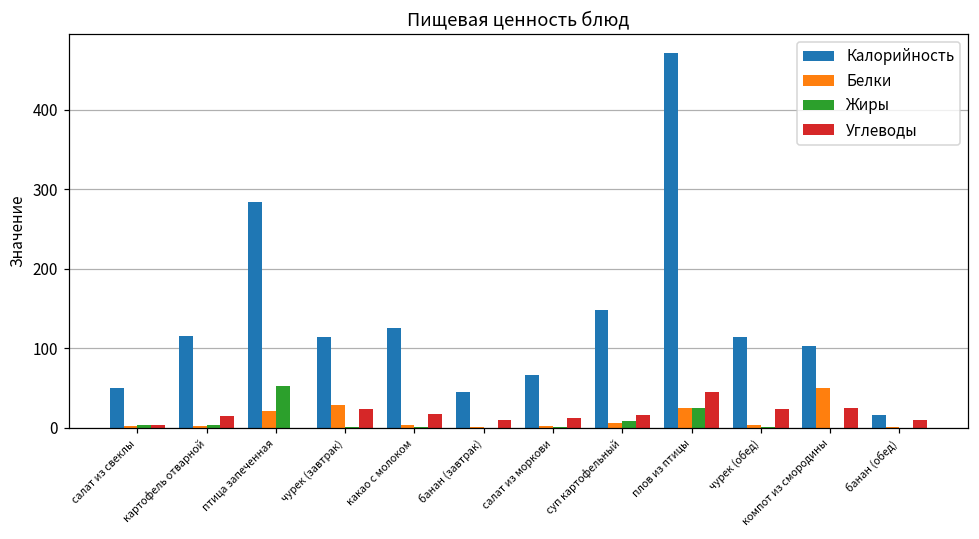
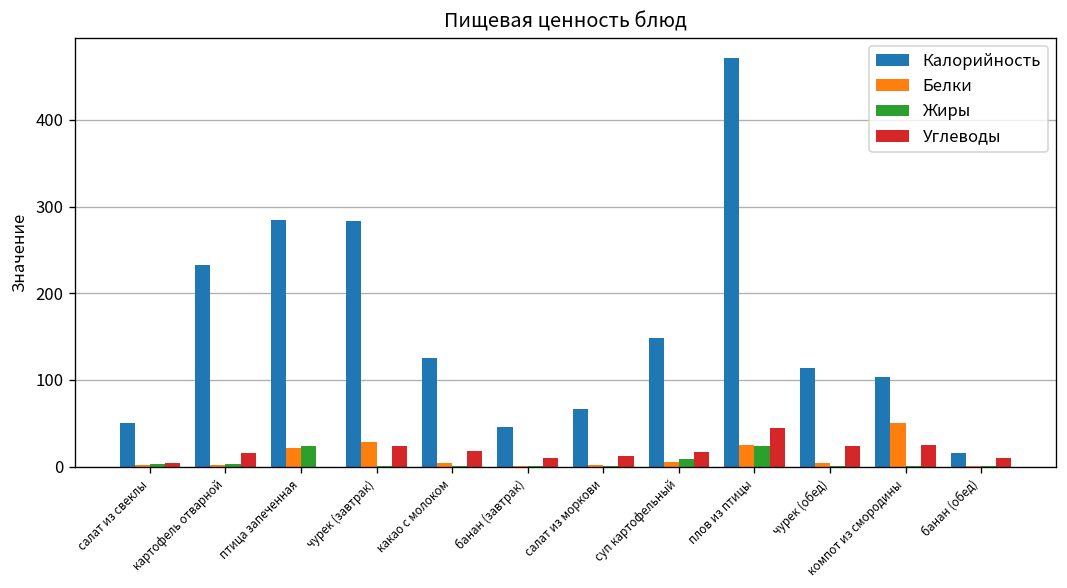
Калорийность, картофель отварной: 120 -> 230
Жиры, птица запеченная: 50 -> 20
Калорийность, чурек (завтрак): 110 -> 280
